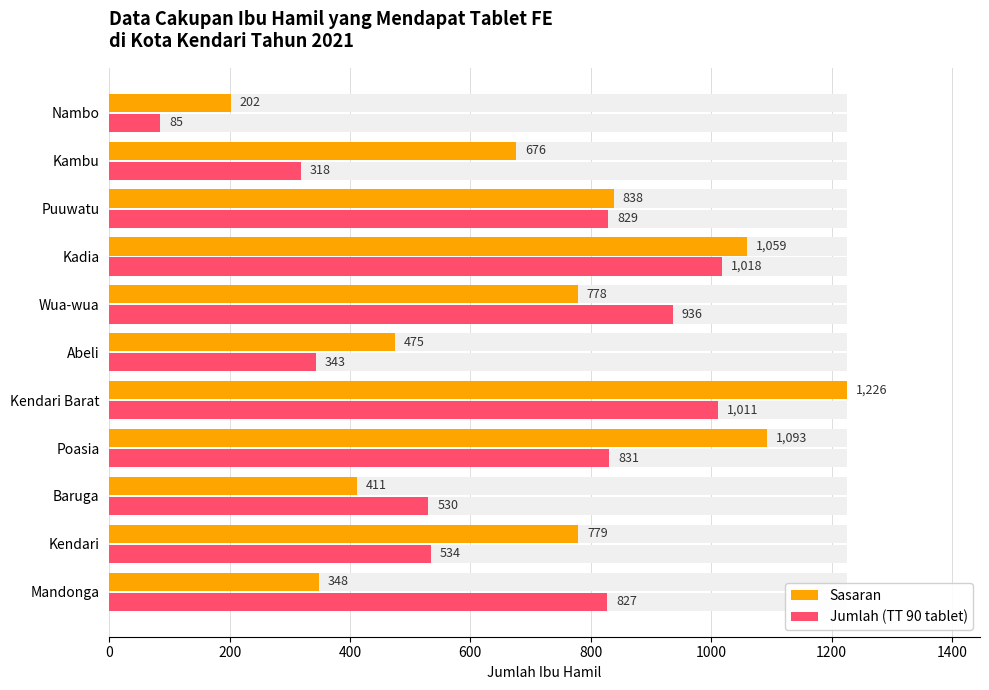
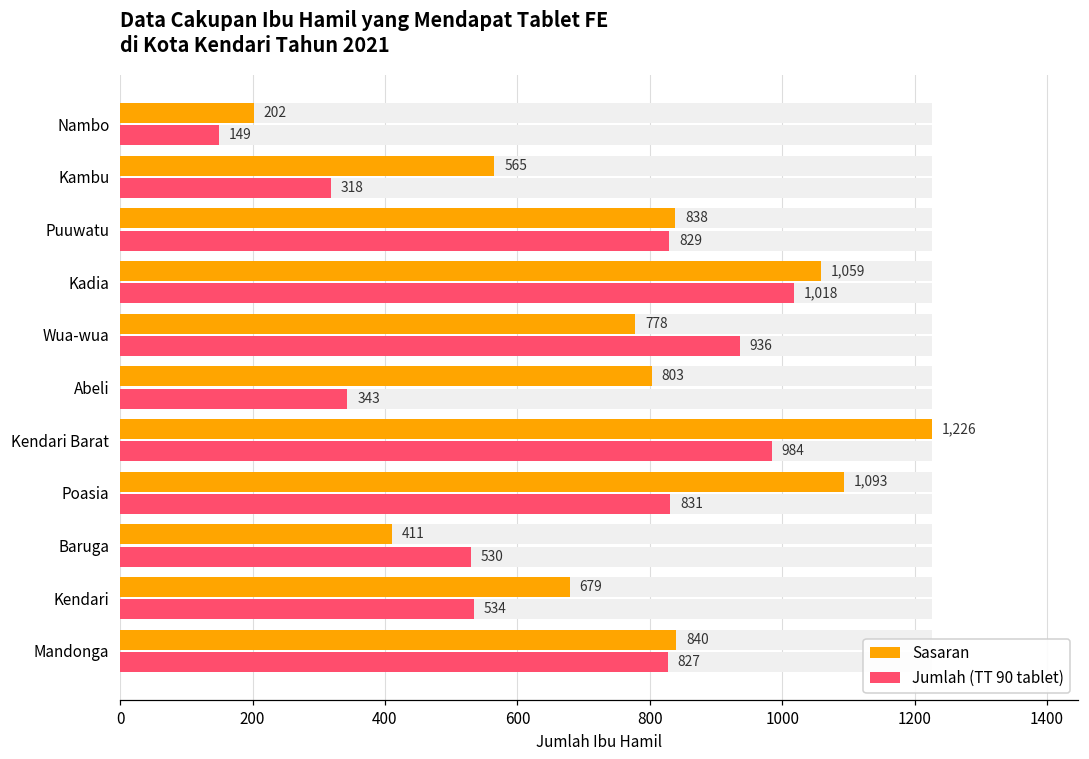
Jumlah (TT 90 tablet), Nambo: 85 -> 149
Sasaran, Kambu: 676 -> 565
Sasaran, Abeli: 475 -> 803
Jumlah (TT 90 tablet), Kendari Barat: 1,011 -> 984
Sasaran, Kendari: 779 -> 679
Sasaran, Mandonga: 348 -> 840
